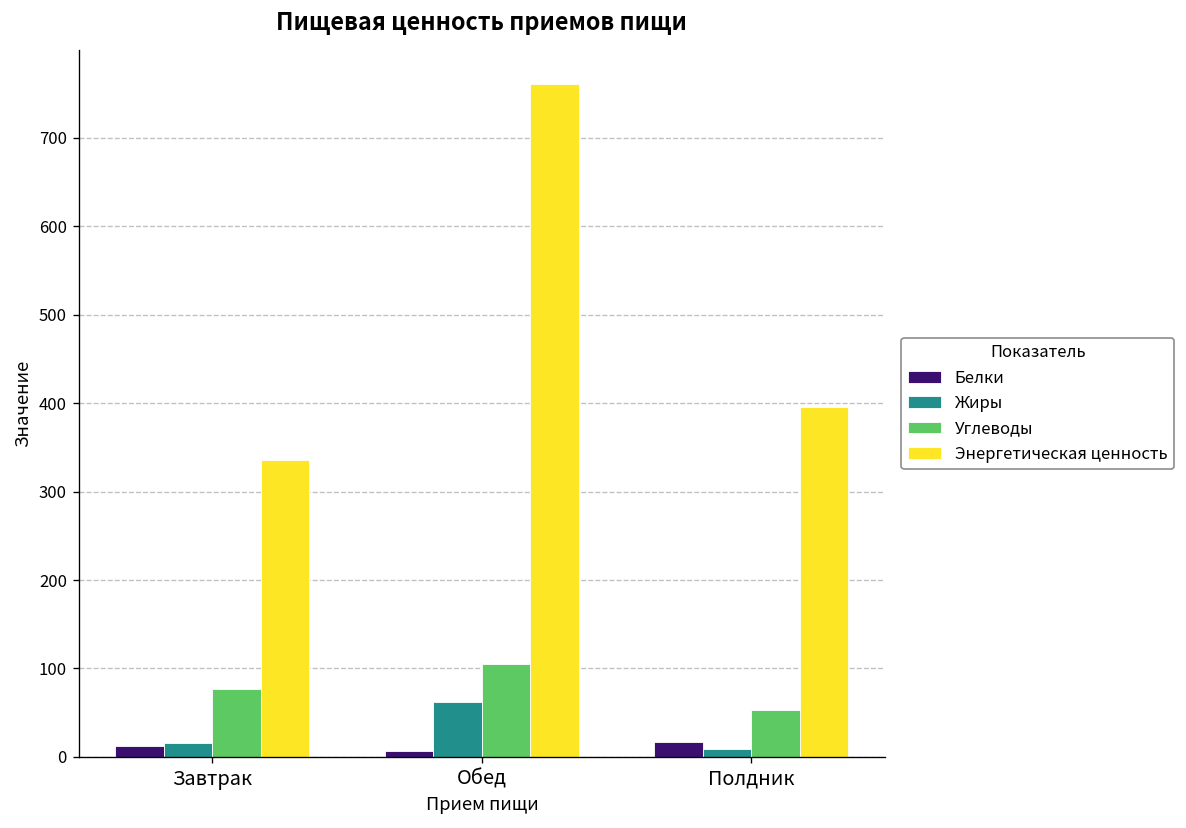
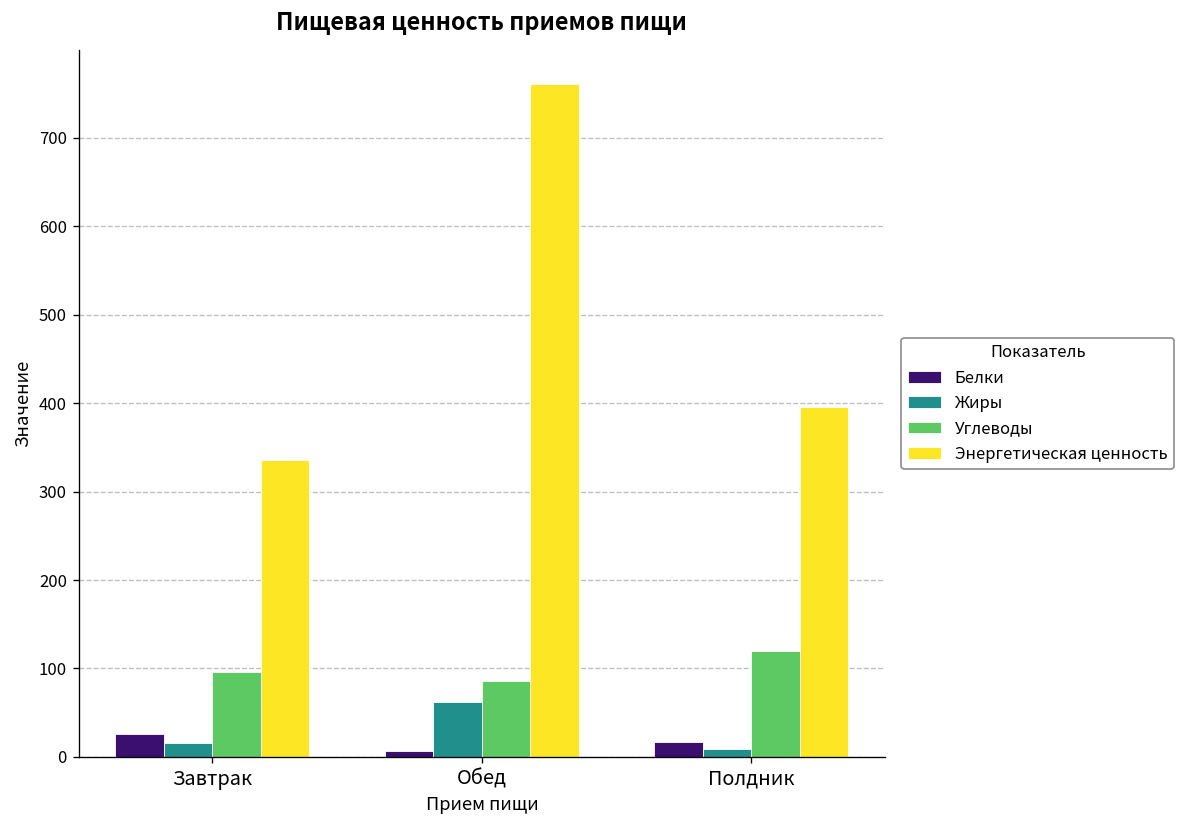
Белки, Завтрак: 10 -> 30
Углеводы, Завтрак: 80 -> 100
Углеводы, Обед: 100 -> 90
Углеводы, Полдник: 50 -> 120
